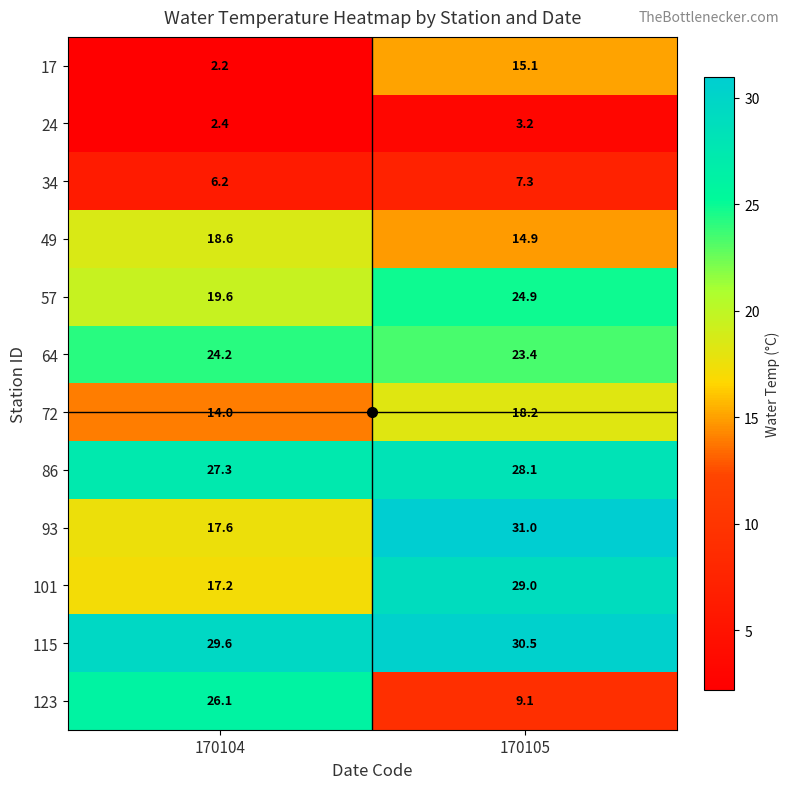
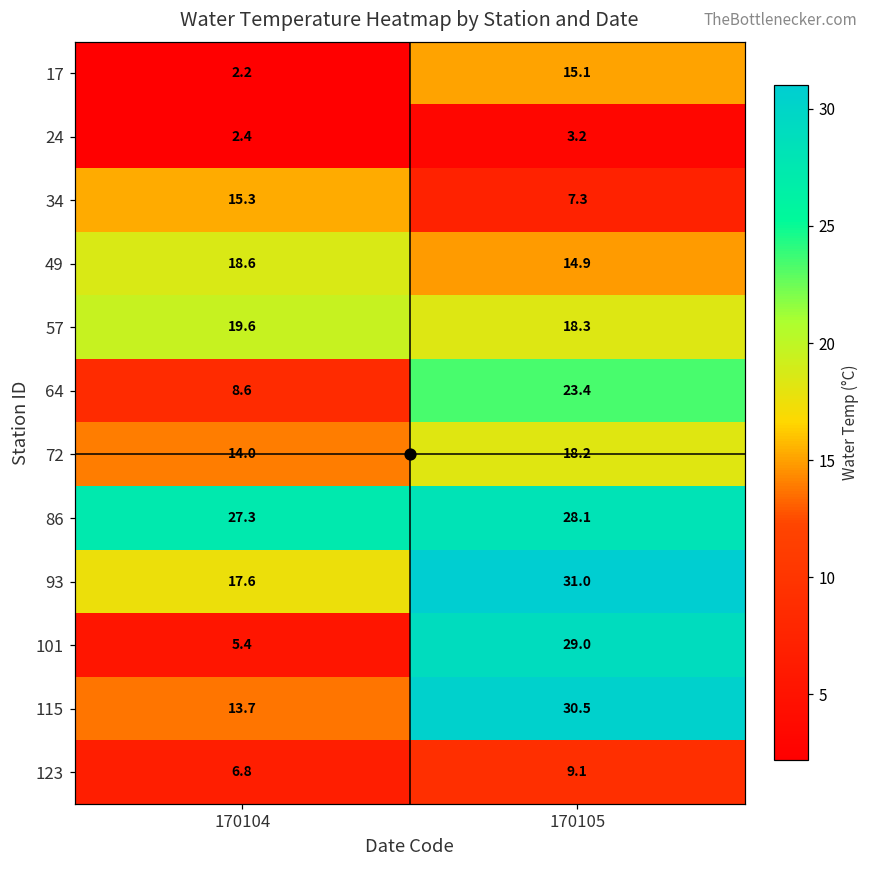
34, 170104: 6.2 -> 15.3
57, 170105: 24.9 -> 18.3
64, 170104: 24.2 -> 8.6
101, 170104: 17.2 -> 5.4
115, 170104: 29.6 -> 13.7
123, 170104: 26.1 -> 6.8
